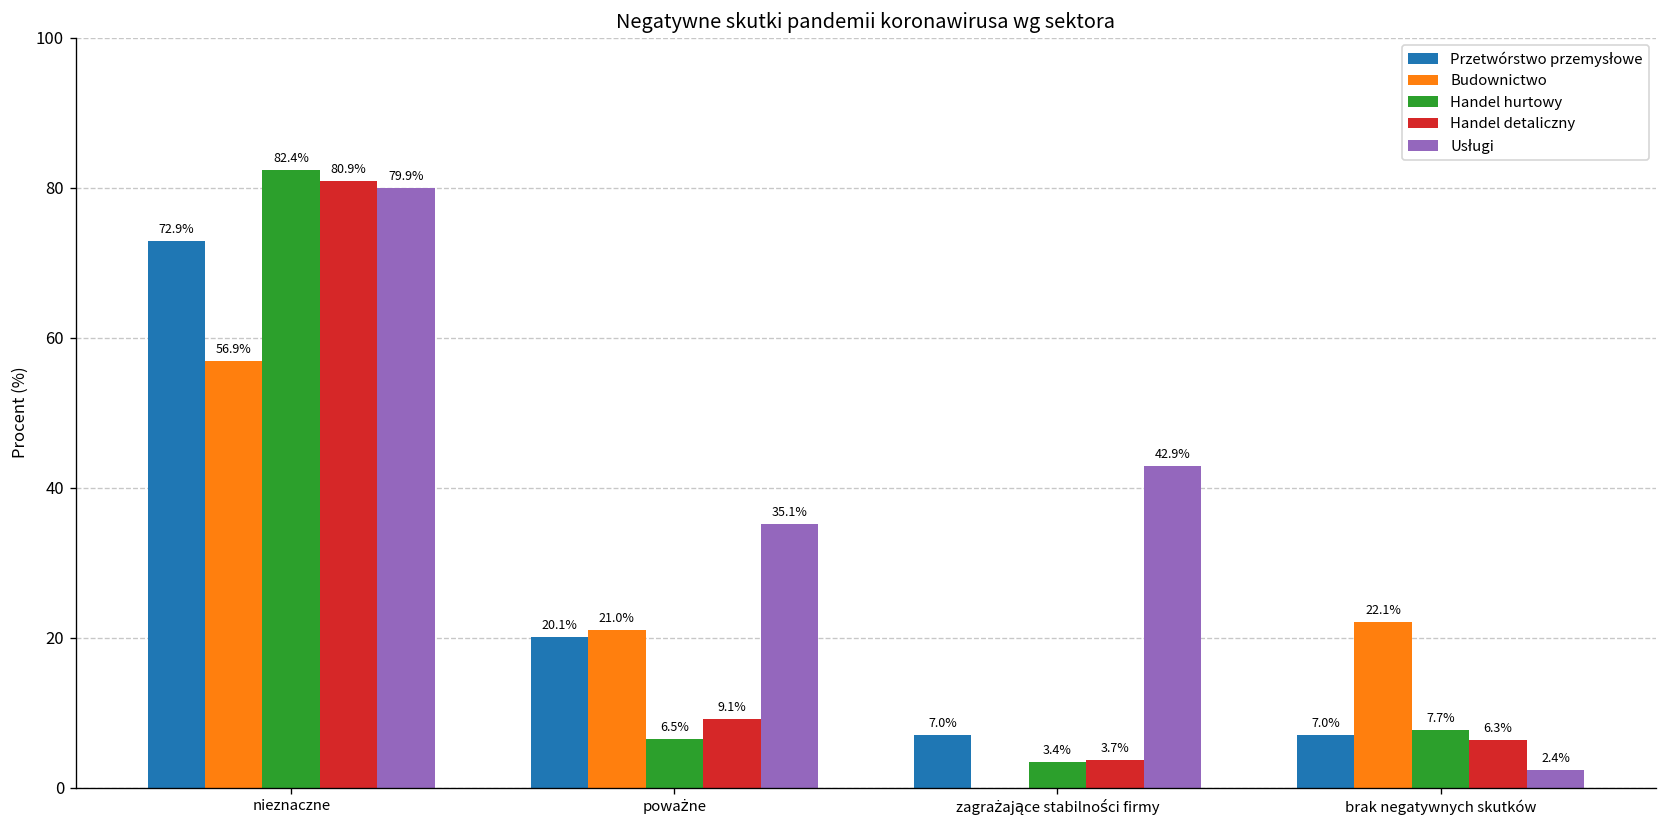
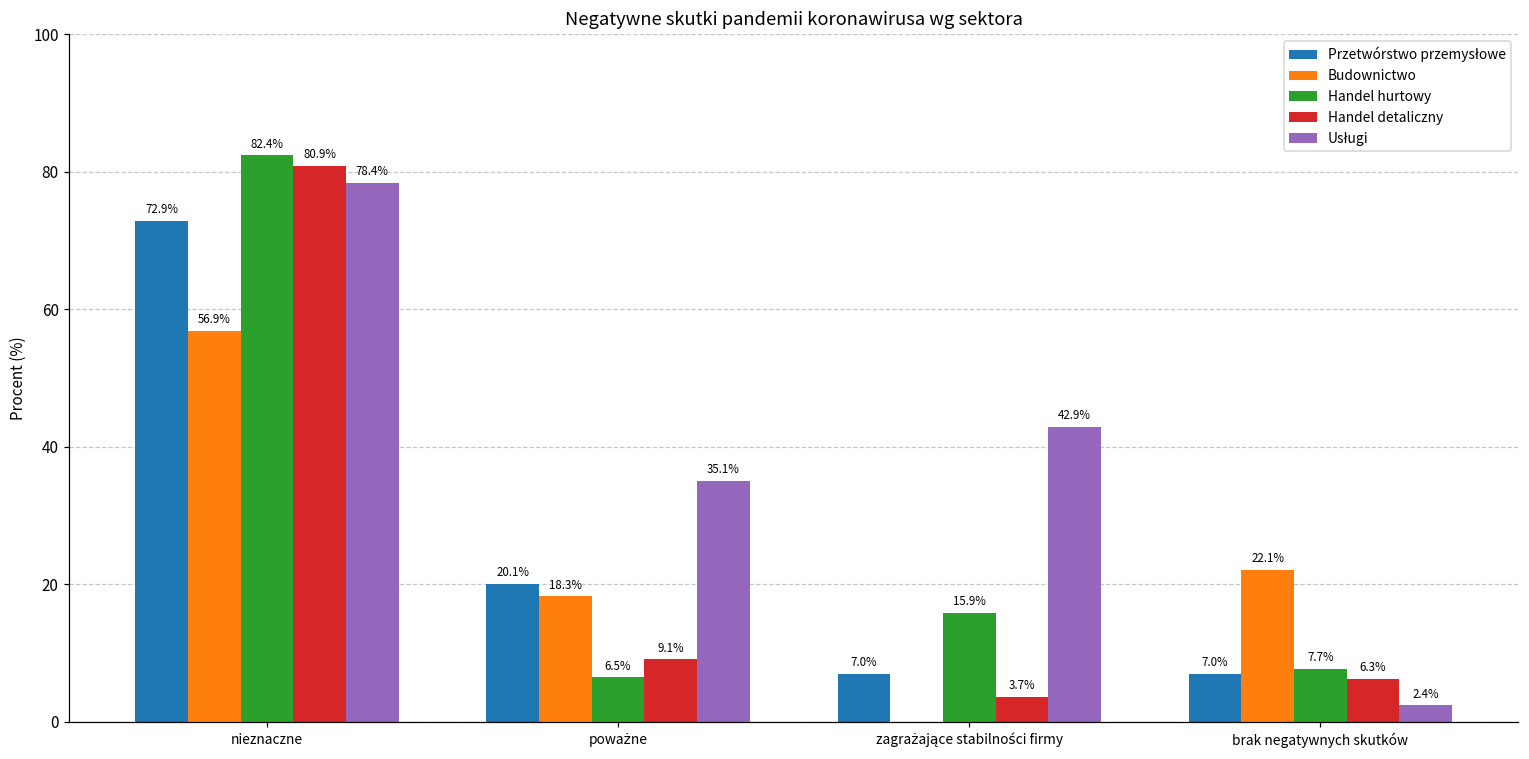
Usługi, nieznaczne: 79.9% -> 78.4%
Budownictwo, poważne: 21.0% -> 18.3%
Handel hurtowy, zagrażające stabilności firmy: 3.4% -> 15.9%
